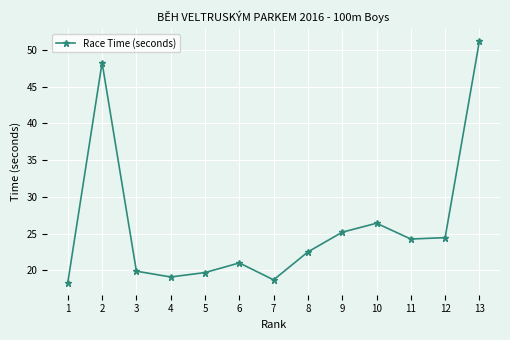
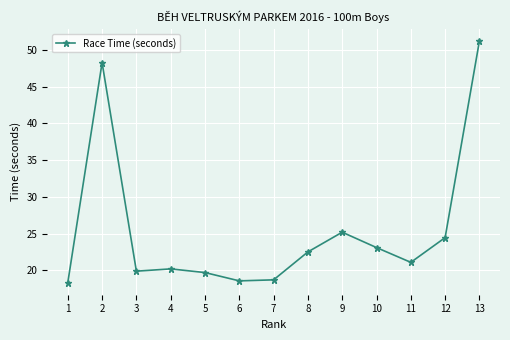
4: 19 -> 20
6: 21 -> 19
10: 26 -> 23
11: 24 -> 21
